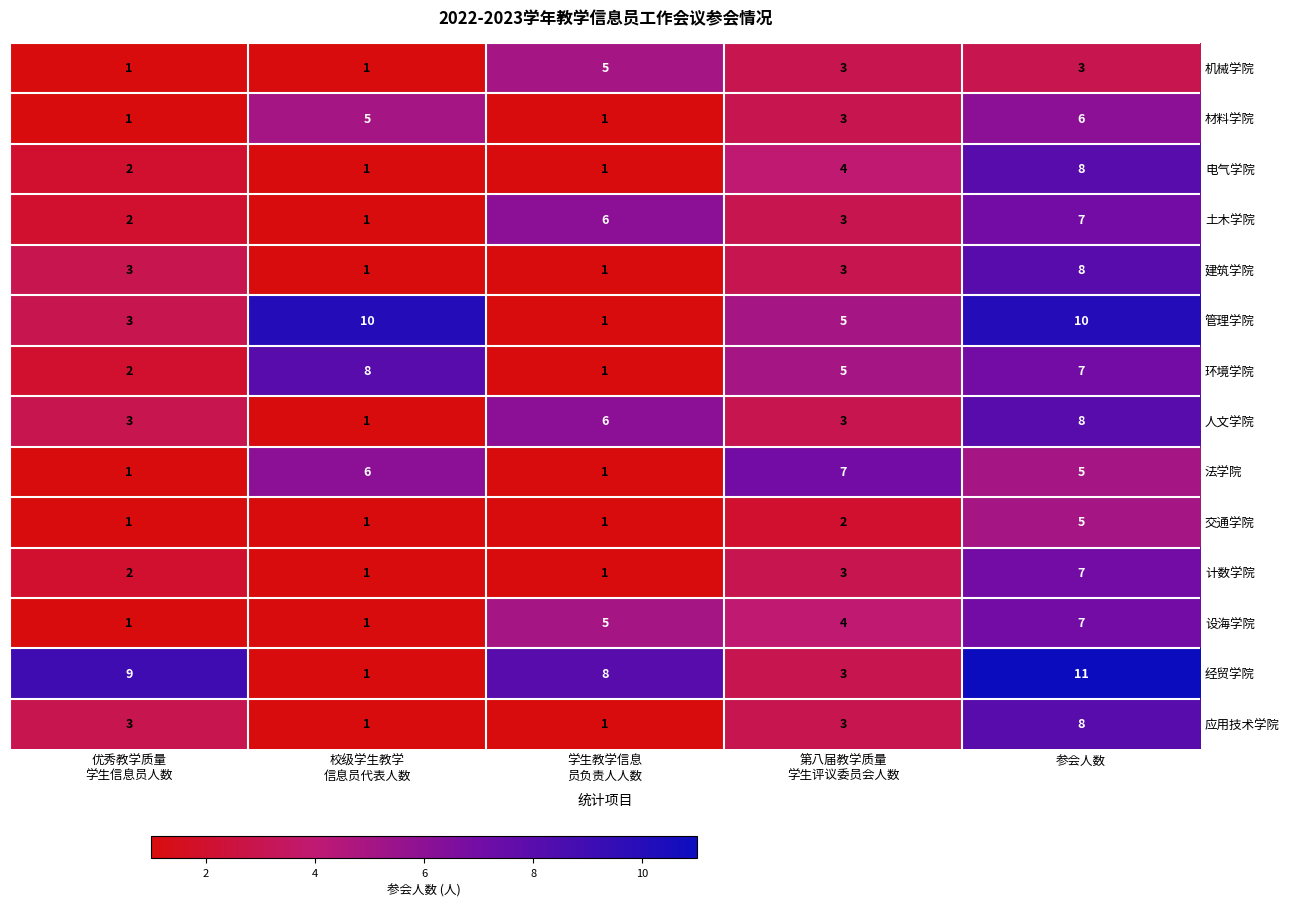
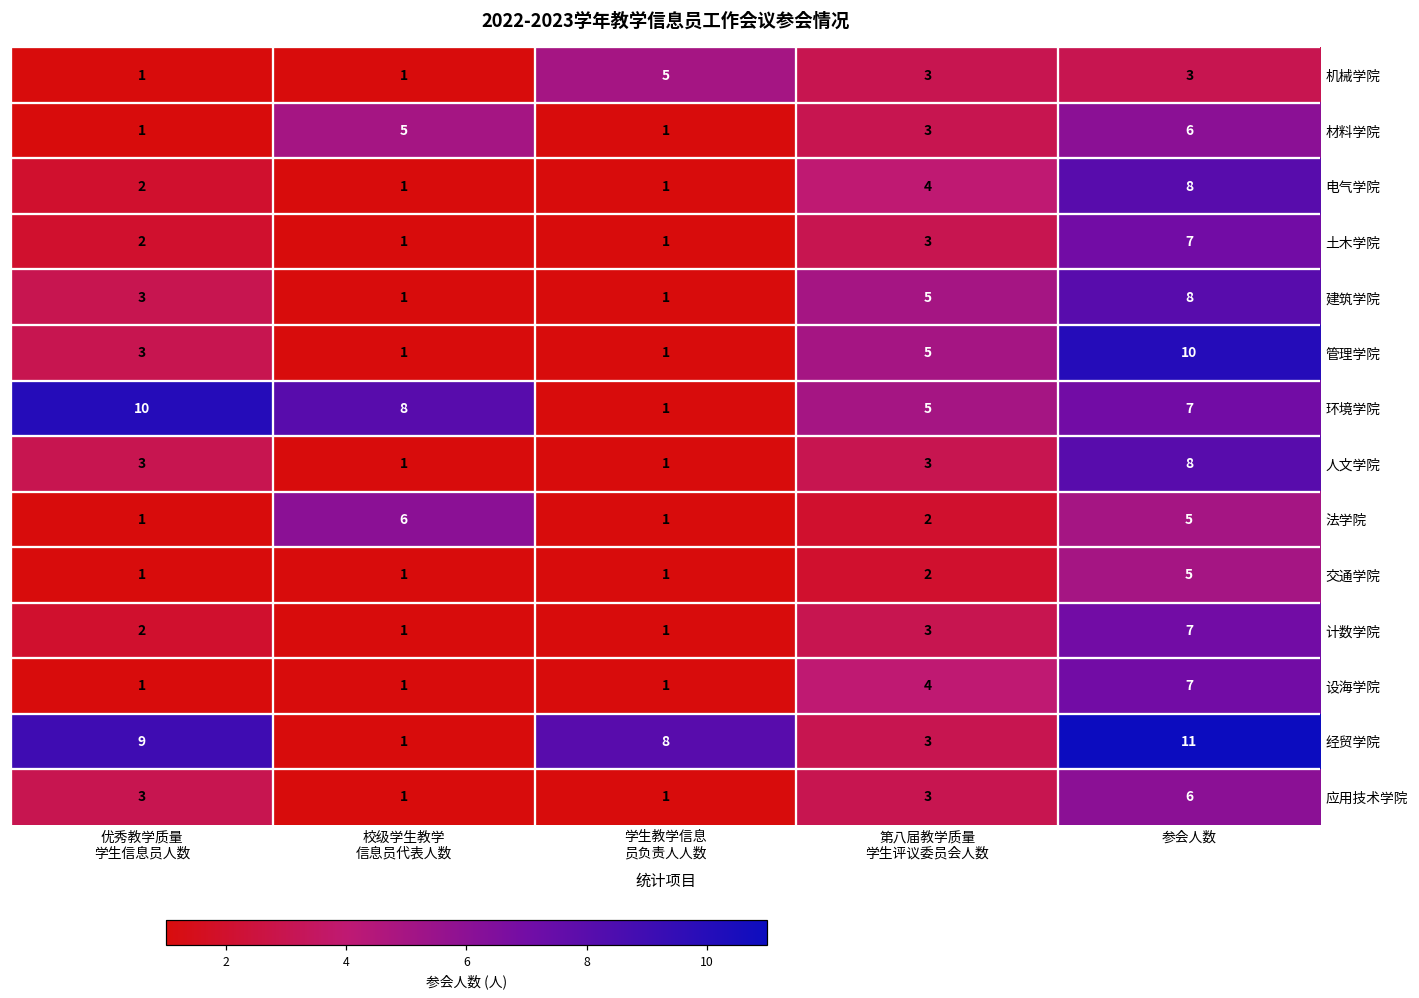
土木学院, 学生教学信息 员负责人人数: 6 -> 1
建筑学院, 第八届教学质量 学生评议委员会人数: 3 -> 5
管理学院, 校级学生教学 信息员代表人数: 10 -> 1
环境学院, 优秀教学质量 学生信息员人数: 2 -> 10
人文学院, 学生教学信息 员负责人人数: 6 -> 1
法学院, 第八届教学质量 学生评议委员会人数: 7 -> 2
设海学院, 学生教学信息 员负责人人数: 5 -> 1
应用技术学院, 参会人数: 8 -> 6
